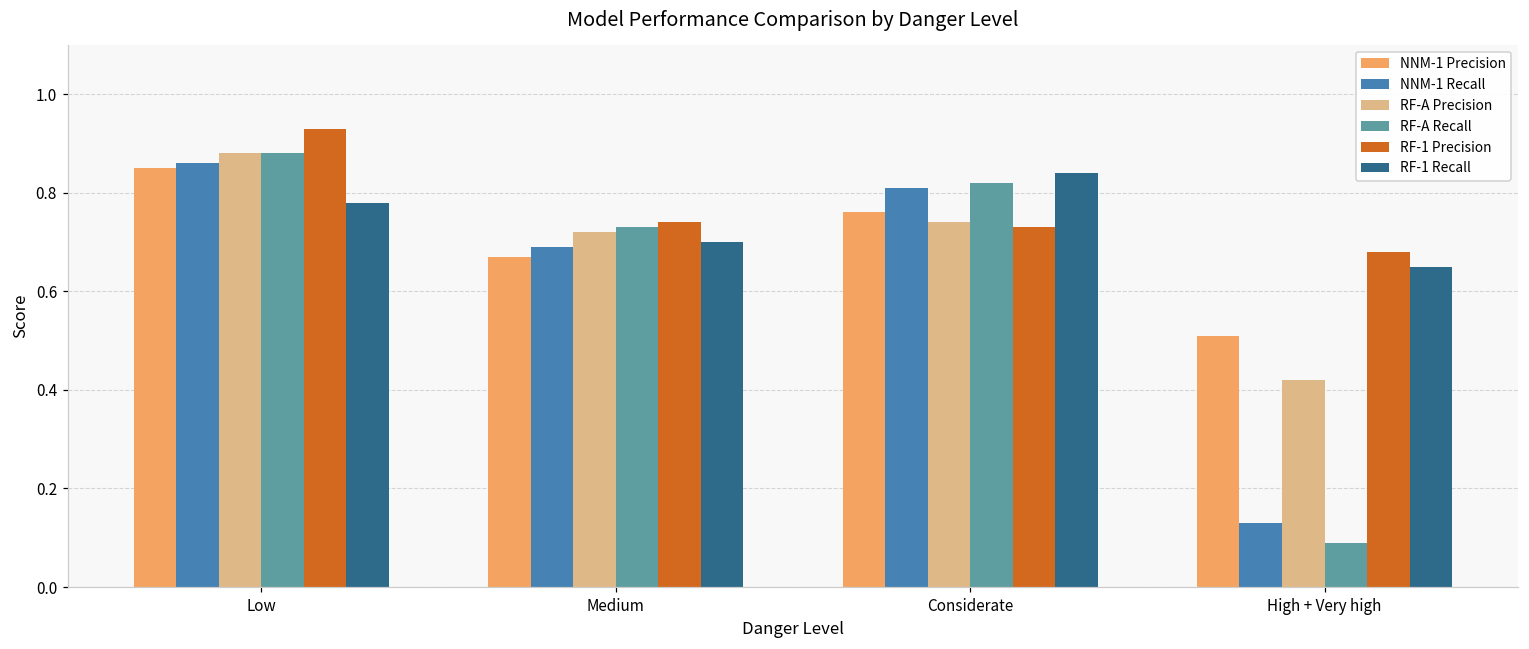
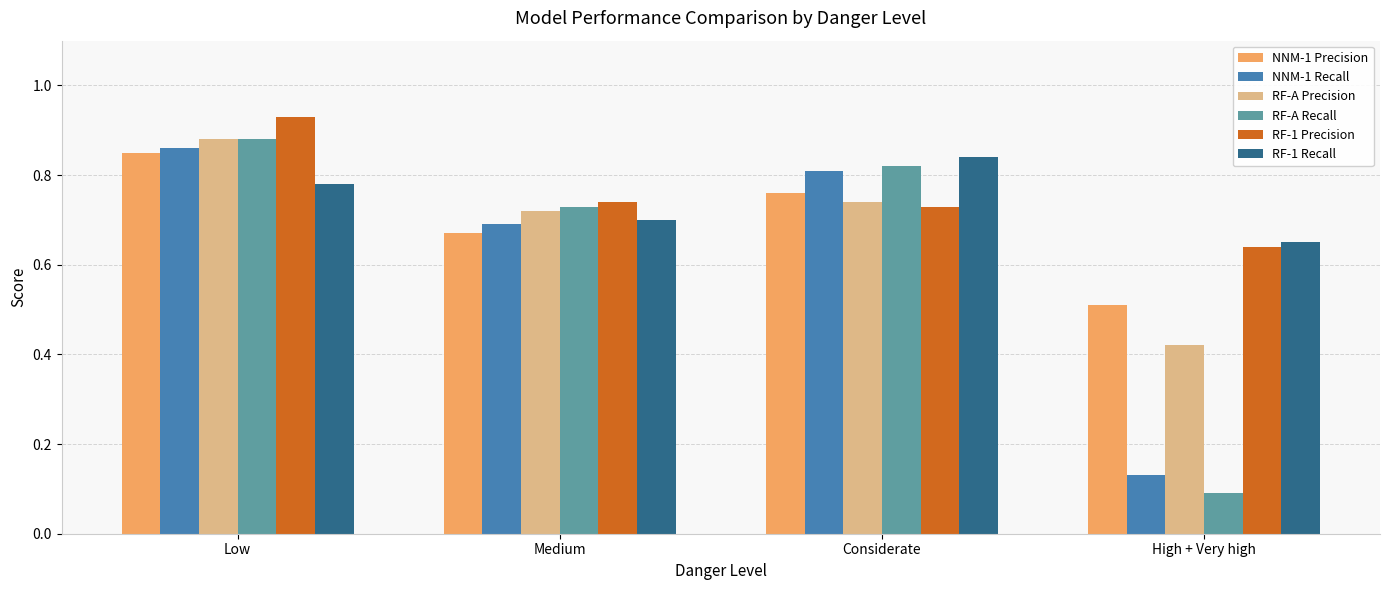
RF-1 Precision, High + Very high: 0.68 -> 0.64
